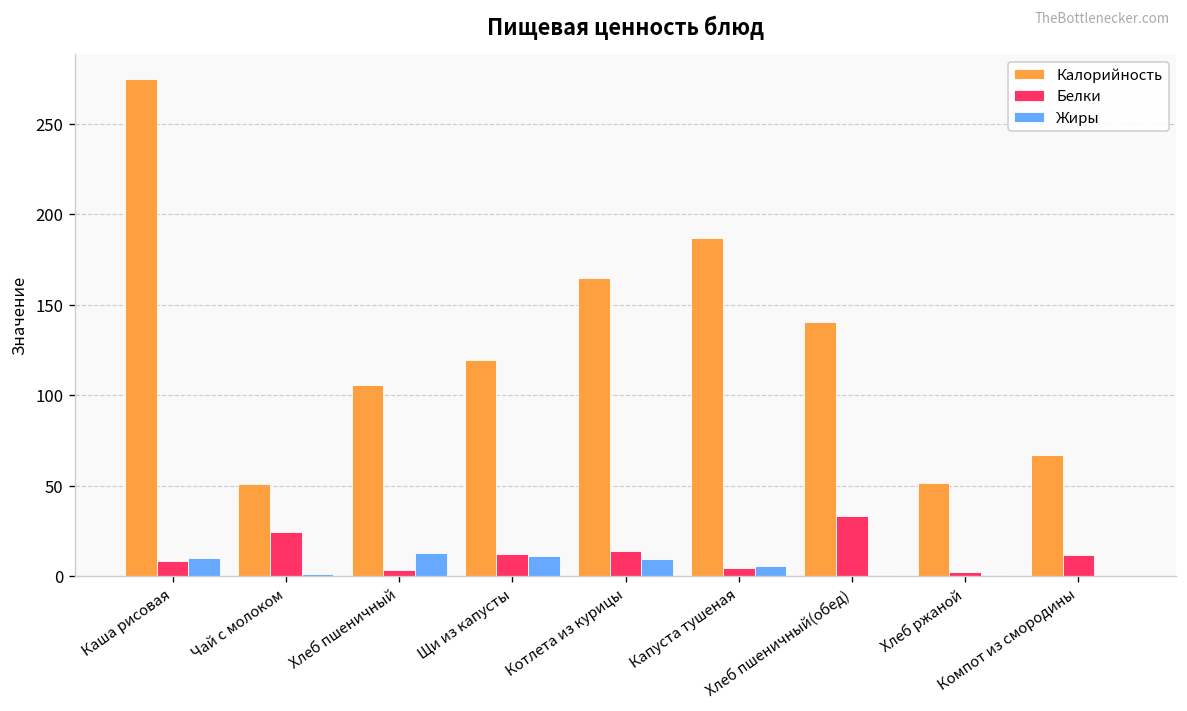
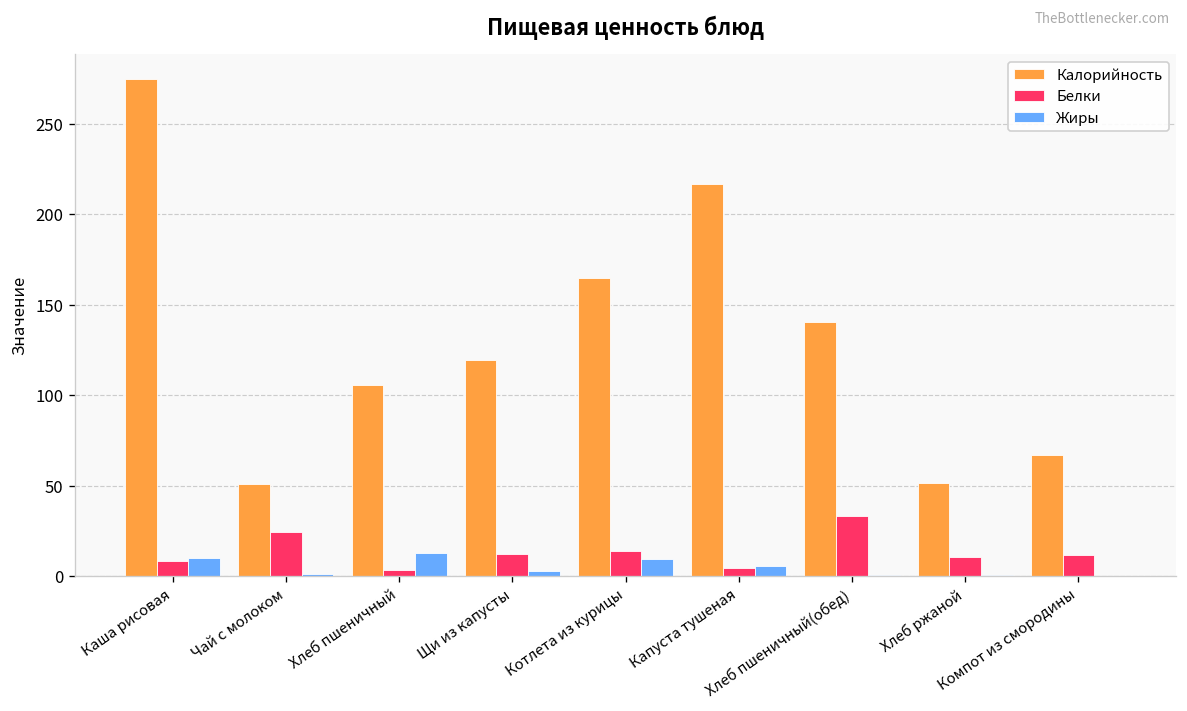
Жиры, Щи из капусты: 11 -> 3
Калорийность, Капуста тушеная: 187 -> 217
Белки, Хлеб ржаной: 2 -> 11
